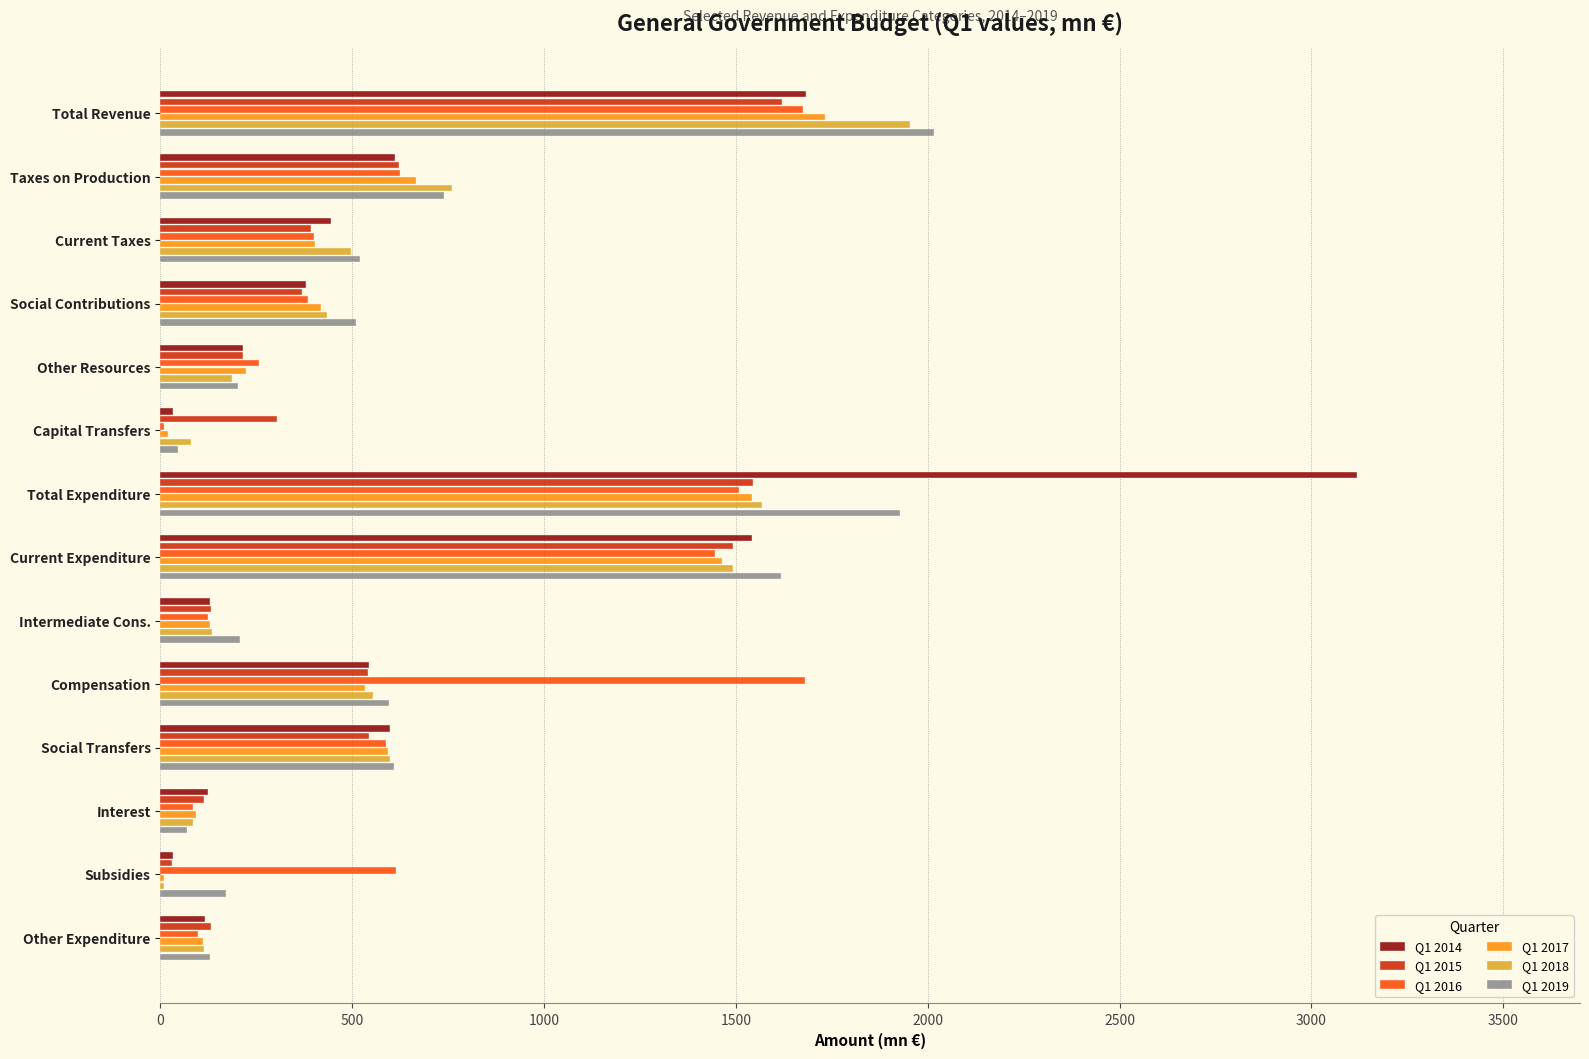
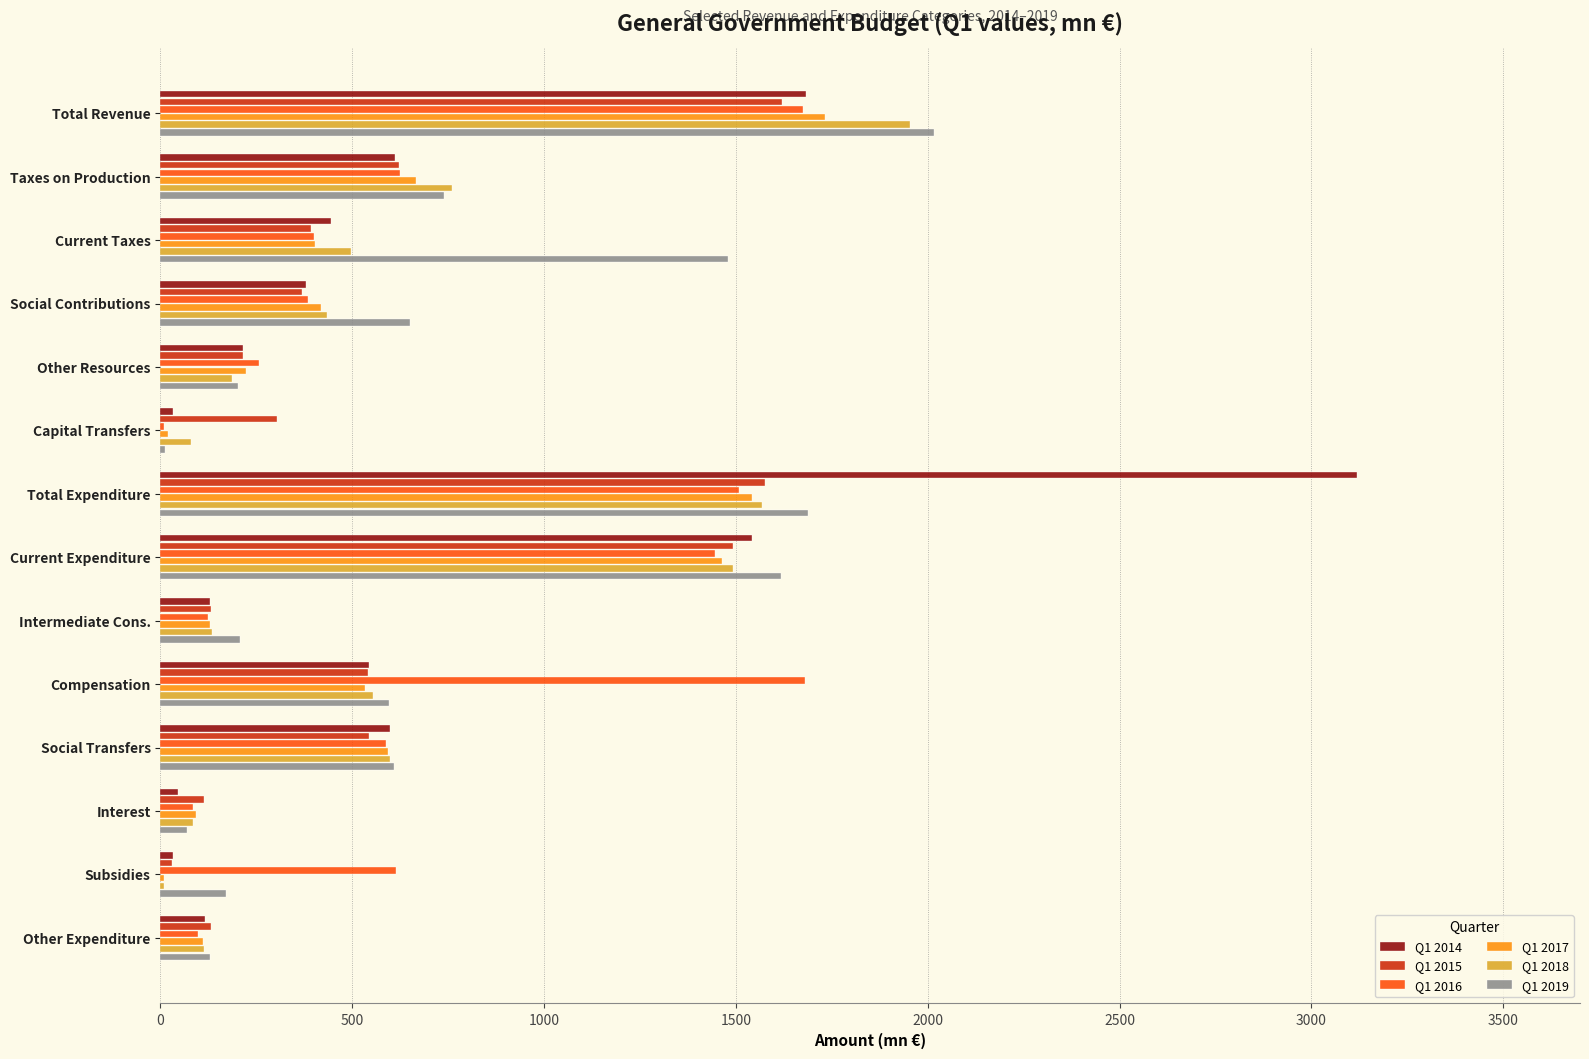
Q1 2019, Current Taxes: 520 -> 1480
Q1 2019, Social Contributions: 510 -> 650
Q1 2019, Capital Transfers: 50 -> 10
Q1 2015, Total Expenditure: 1550 -> 1580
Q1 2019, Total Expenditure: 1930 -> 1690
Q1 2014, Interest: 120 -> 50
